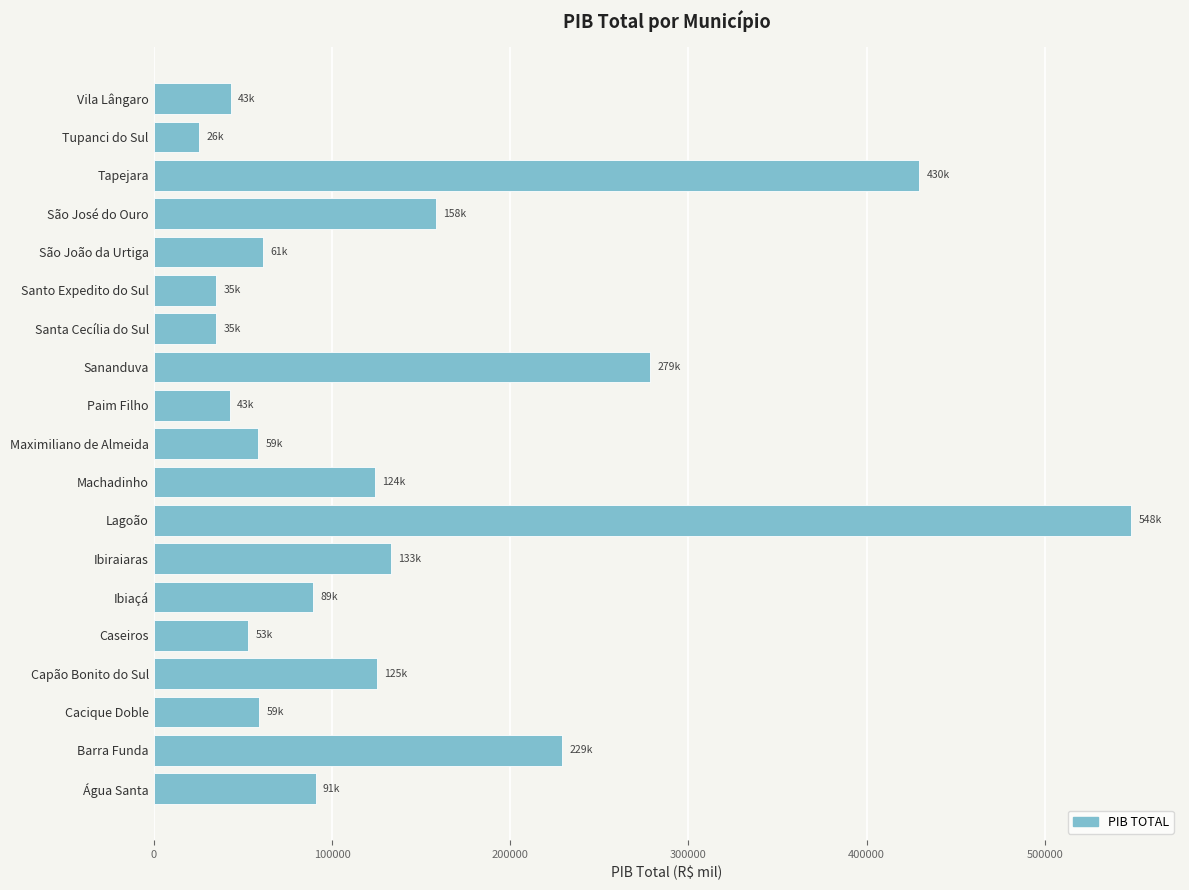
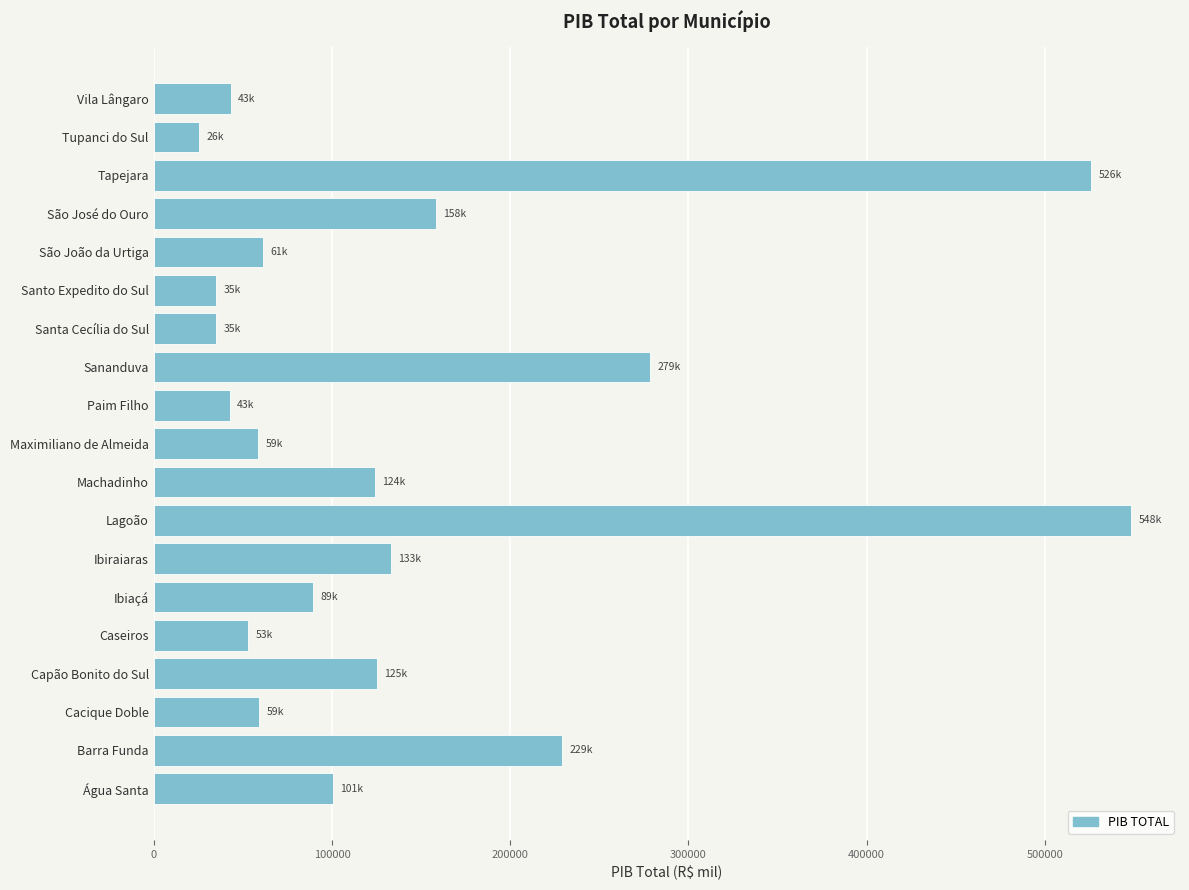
Tapejara: 430k -> 526k
Água Santa: 91k -> 101k
